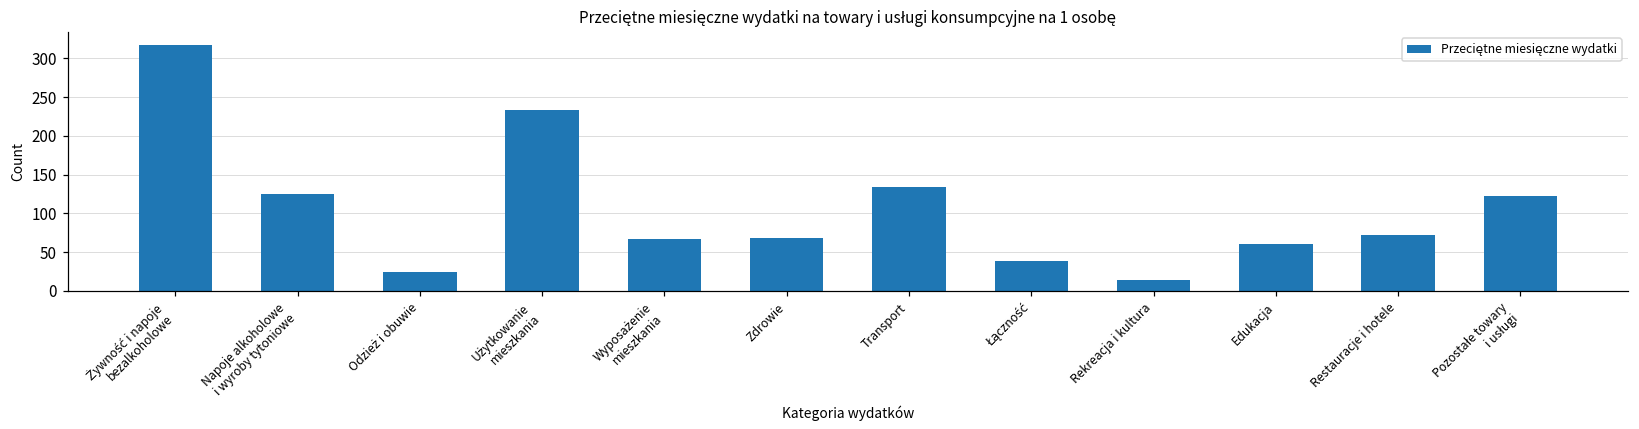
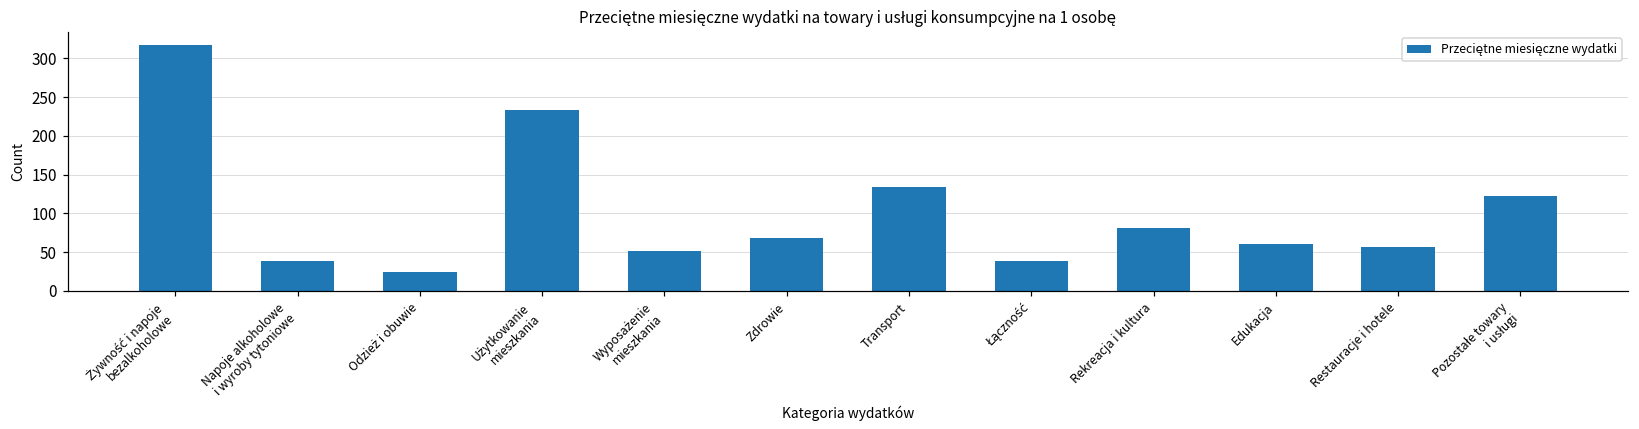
Napoje alkoholowe i wyroby tytoniowe: 130 -> 40
Wyposażenie mieszkania: 70 -> 50
Rekreacja i kultura: 10 -> 80
Restauracje i hotele: 70 -> 60
